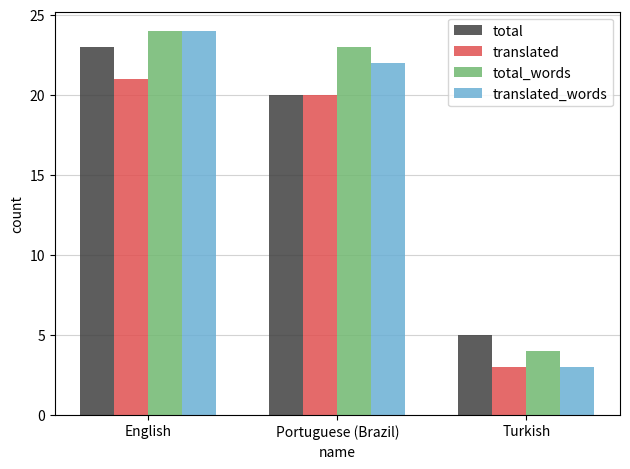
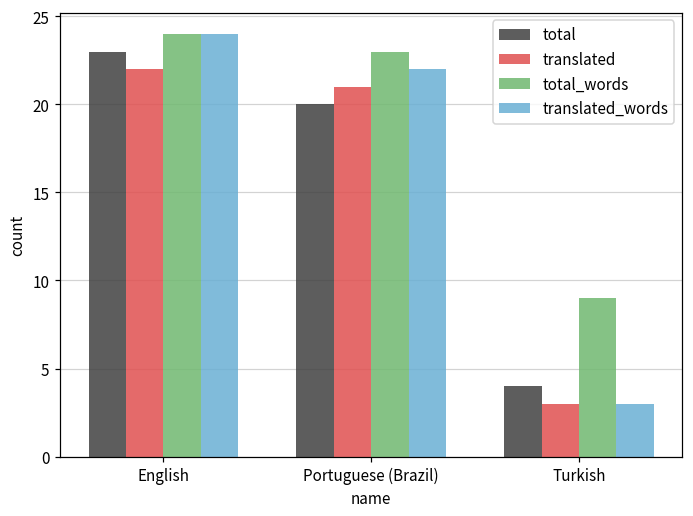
translated, English: 21 -> 22
translated, Portuguese (Brazil): 20 -> 21
total, Turkish: 5 -> 4
total_words, Turkish: 4 -> 9
